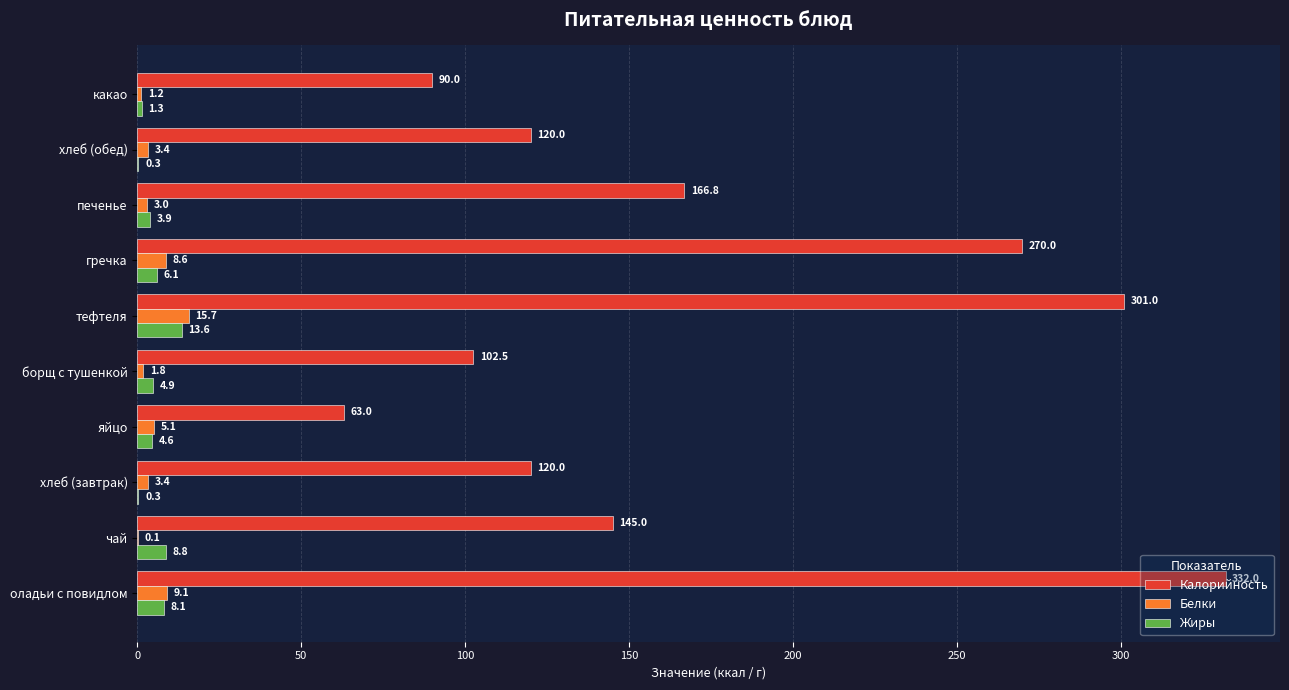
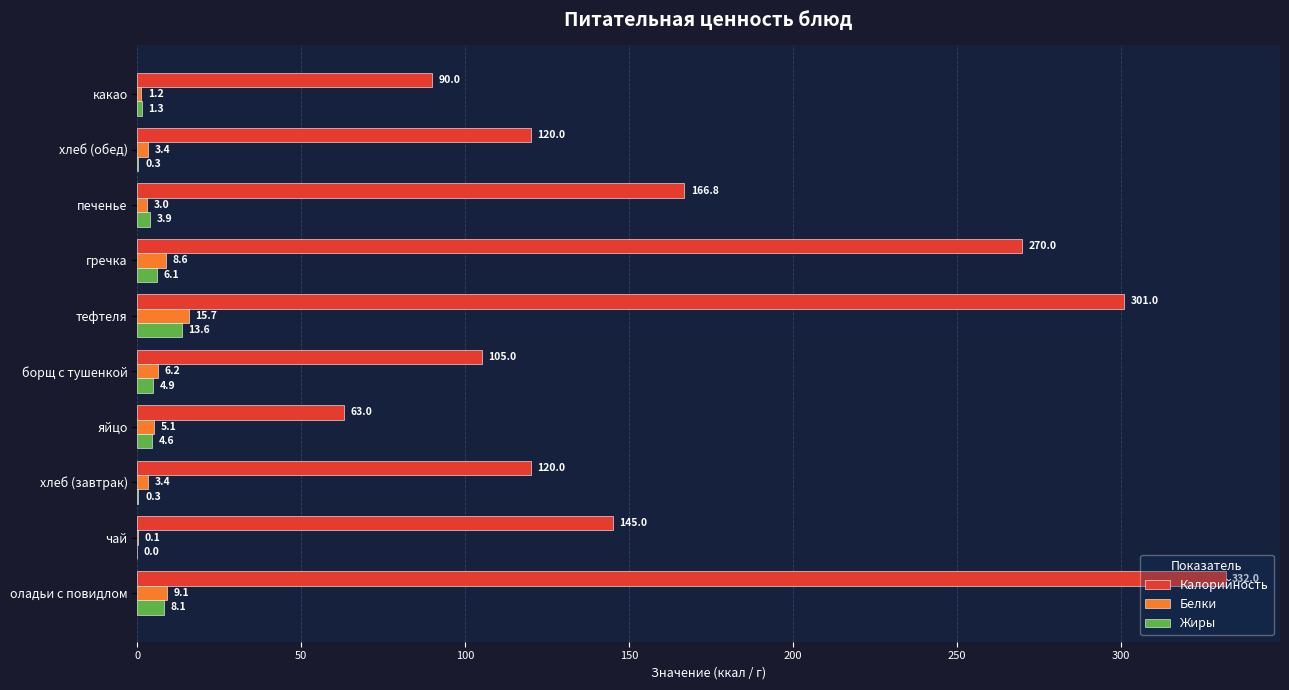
Калорийность, борщ с тушенкой: 102.5 -> 105.0
Белки, борщ с тушенкой: 1.8 -> 6.2
Жиры, чай: 8.8 -> 0.0
